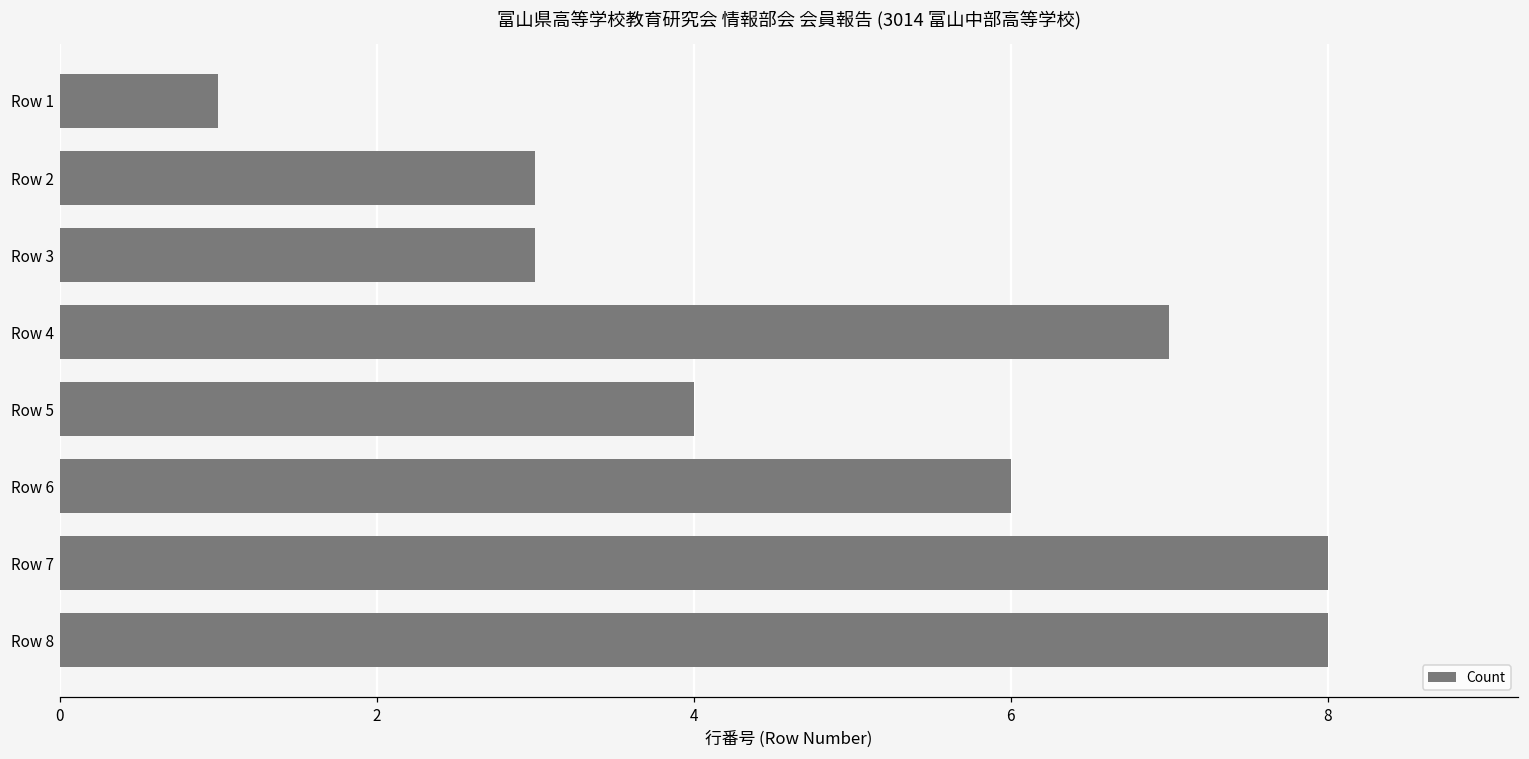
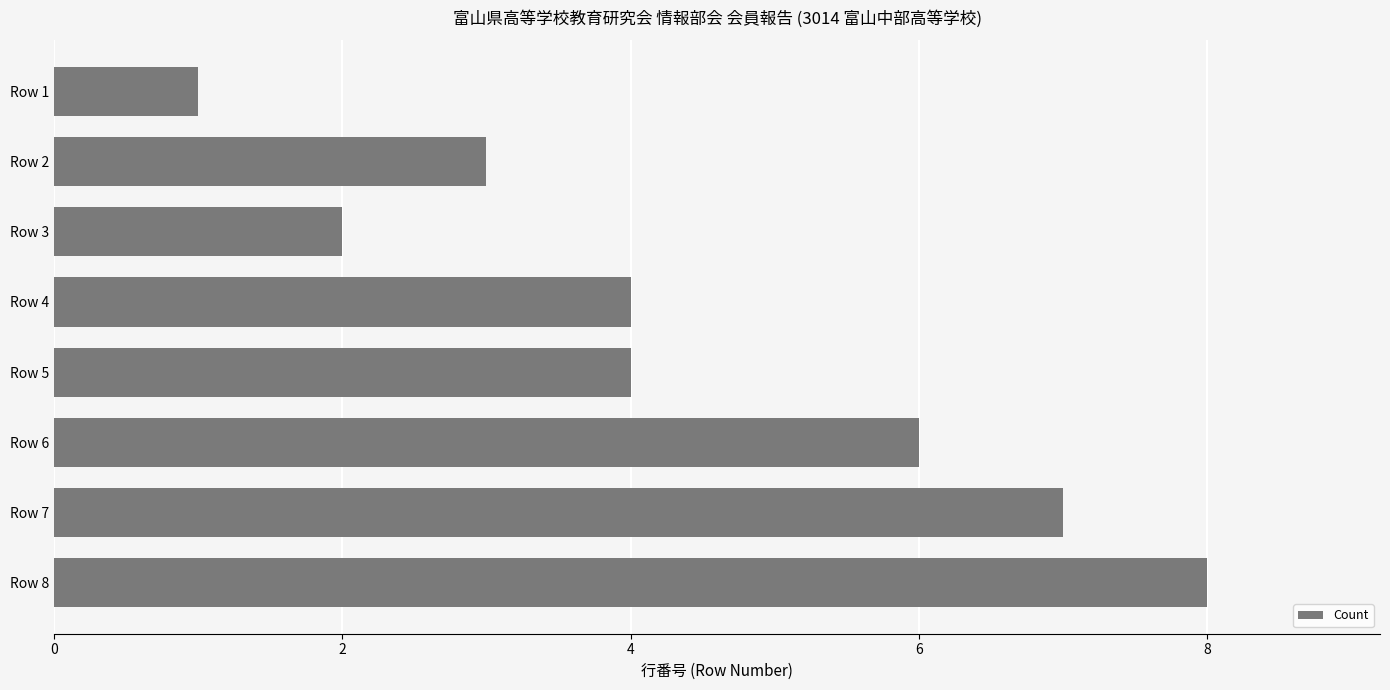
Row 3: 3 -> 2
Row 4: 7 -> 4
Row 7: 8 -> 7
